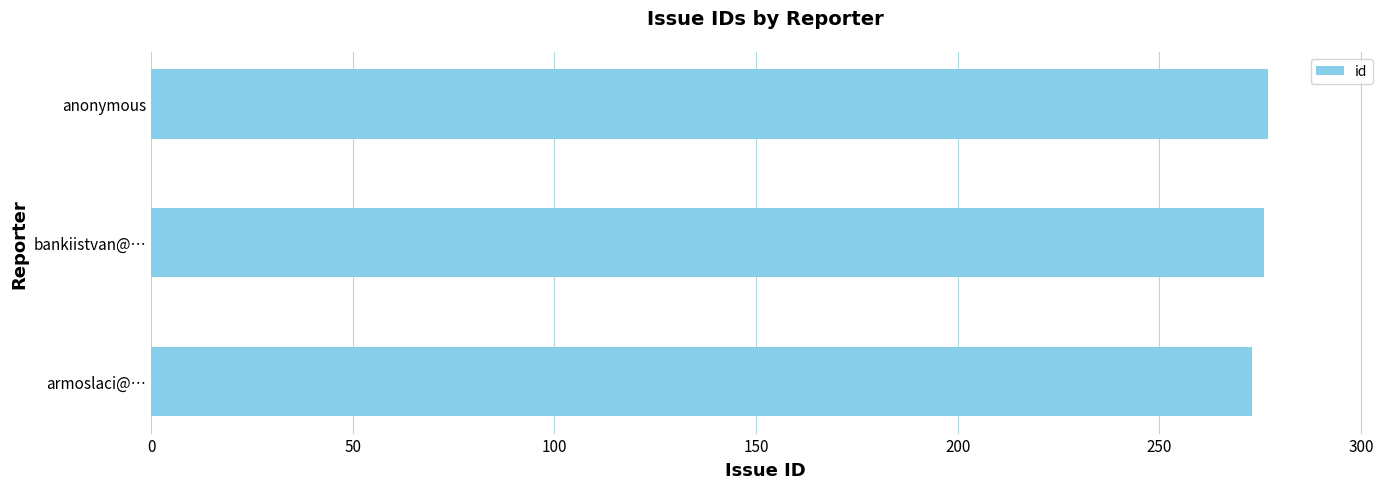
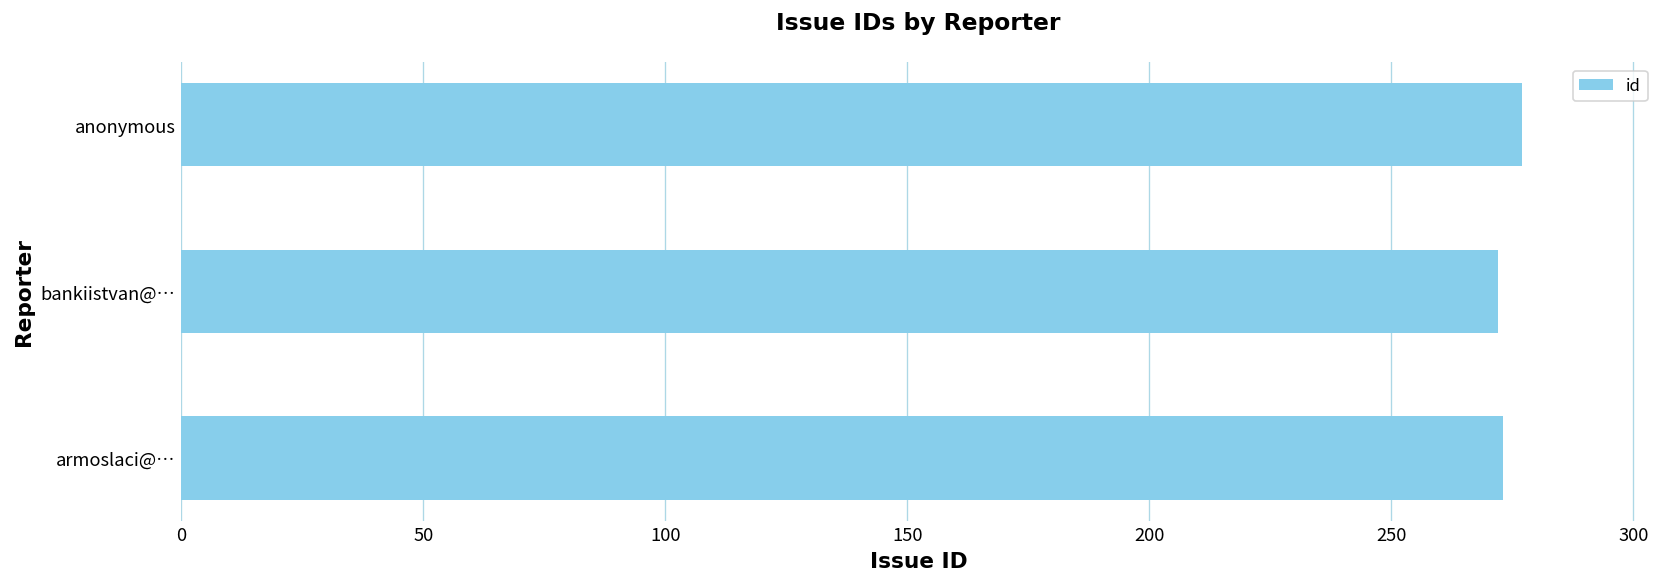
bankiistvan@…: 276 -> 272
